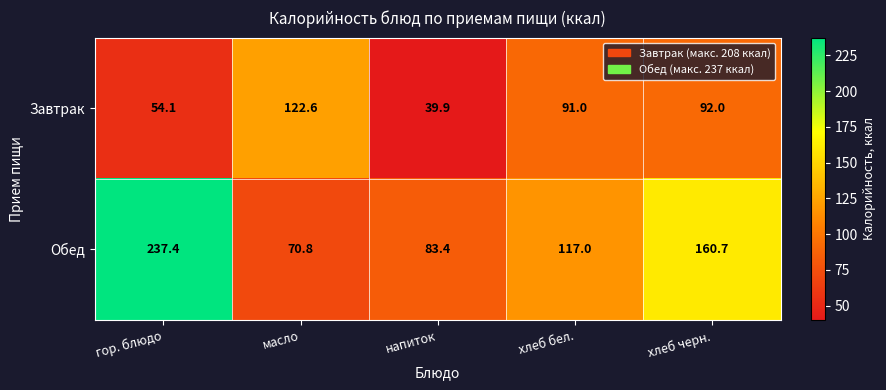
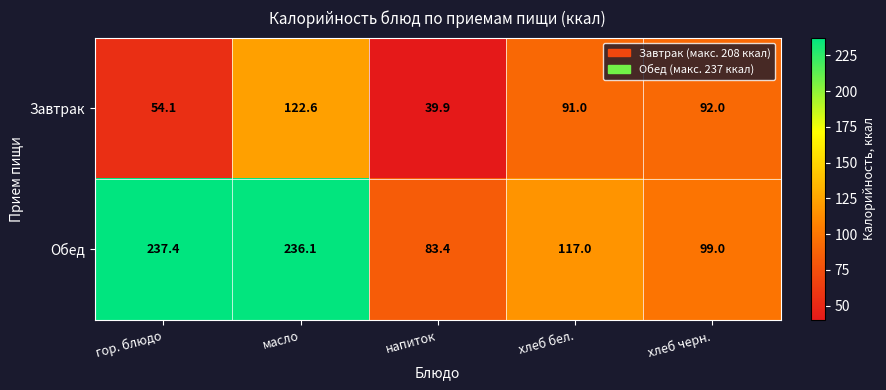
Обед, масло: 70.8 -> 236.1
Обед, хлеб черн.: 160.7 -> 99.0
